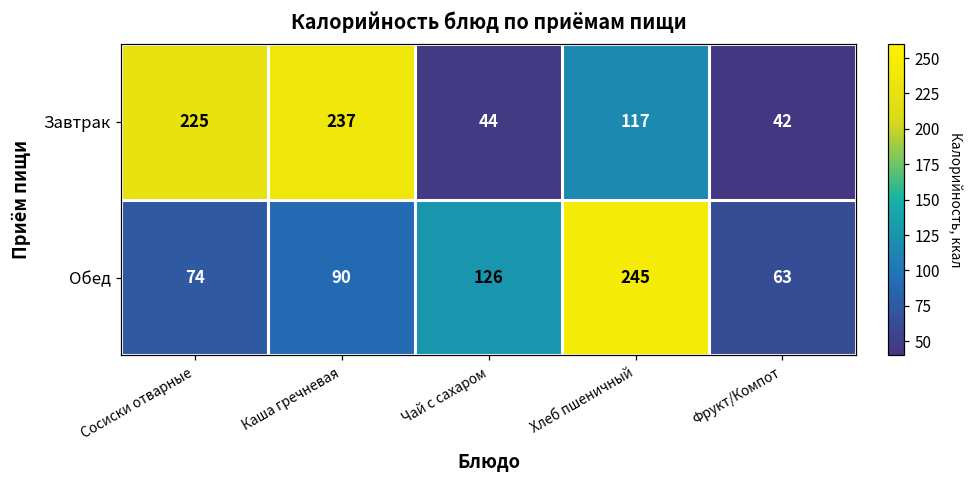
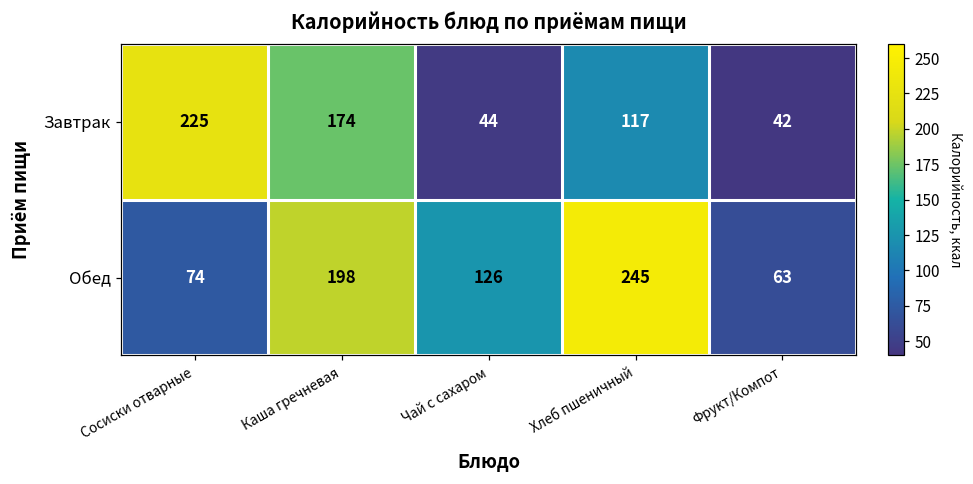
Завтрак, Каша гречневая: 237 -> 174
Обед, Каша гречневая: 90 -> 198
